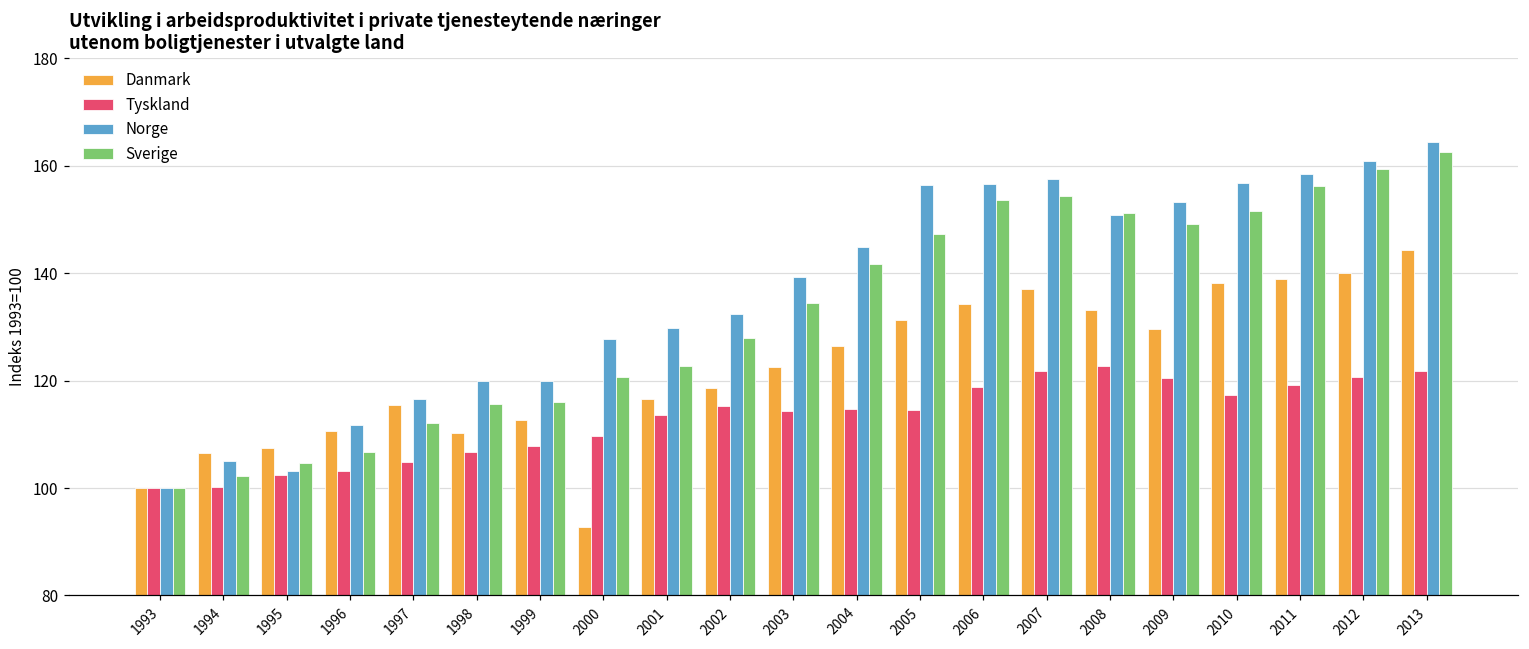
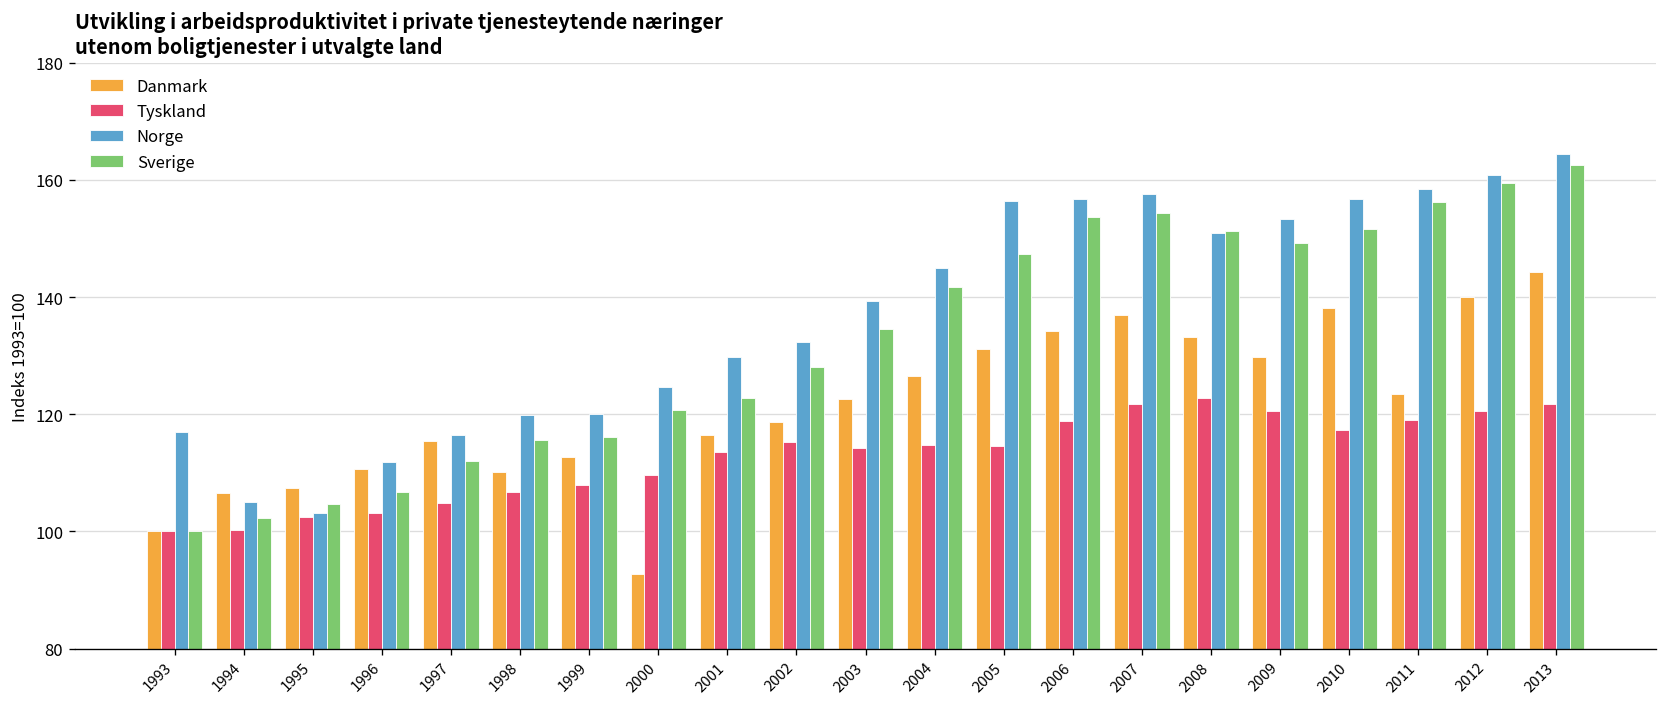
Norge, 1993: 100 -> 117
Norge, 2000: 128 -> 125
Danmark, 2011: 139 -> 123
